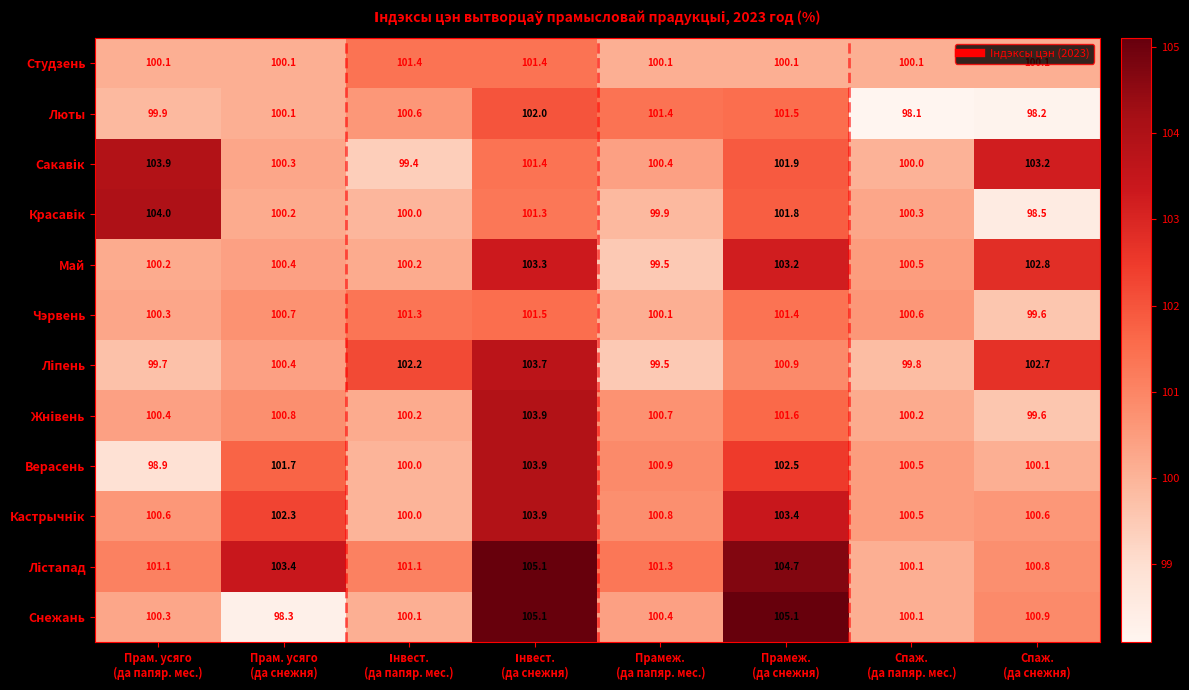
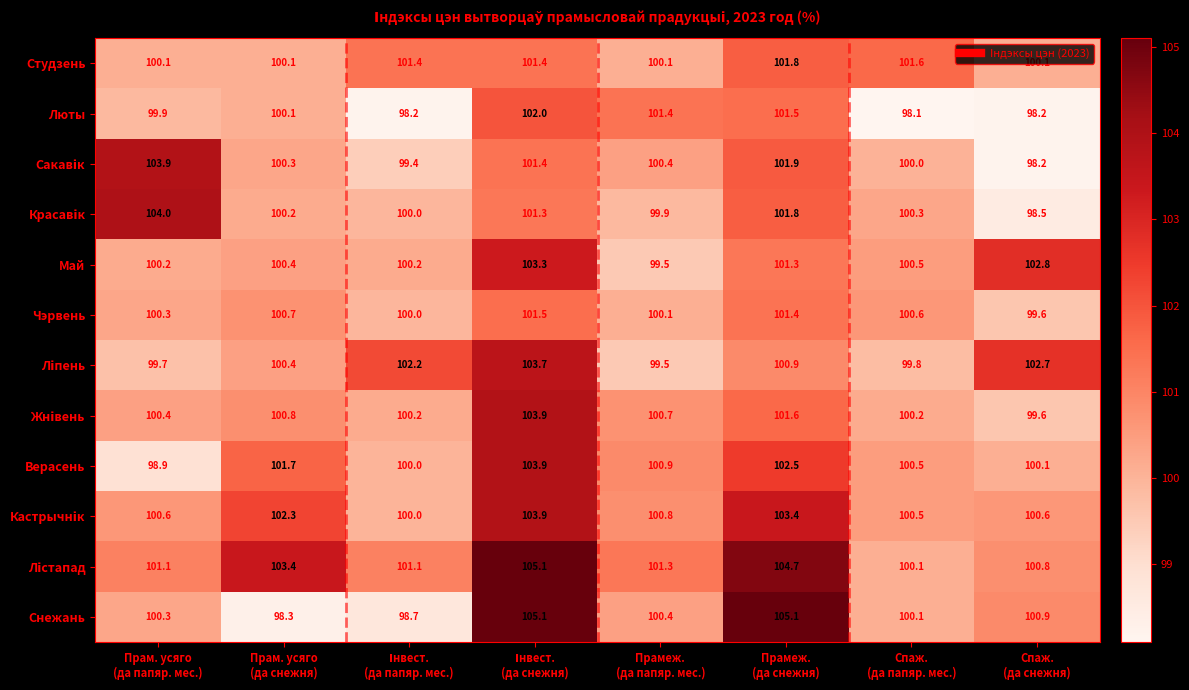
Студзень, Прамеж. (да снежня): 100.1 -> 101.8
Студзень, Спаж. (да папяр. мес.): 100.1 -> 101.6
Люты, Інвест. (да папяр. мес.): 100.6 -> 98.2
Сакавік, Спаж. (да снежня): 103.2 -> 98.2
Май, Прамеж. (да снежня): 103.2 -> 101.3
Чэрвень, Інвест. (да папяр. мес.): 101.3 -> 100.0
Снежань, Інвест. (да папяр. мес.): 100.1 -> 98.7
